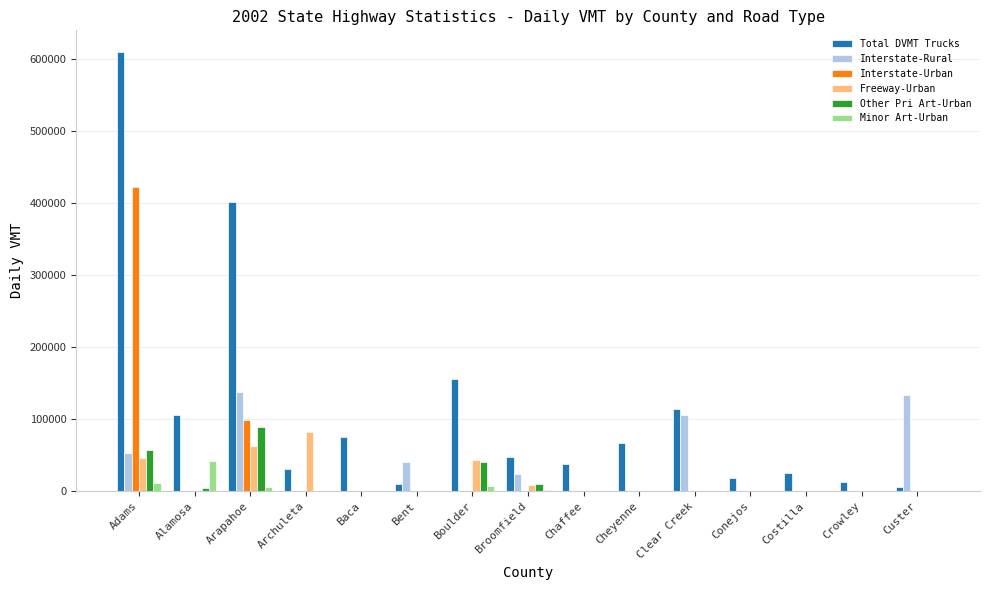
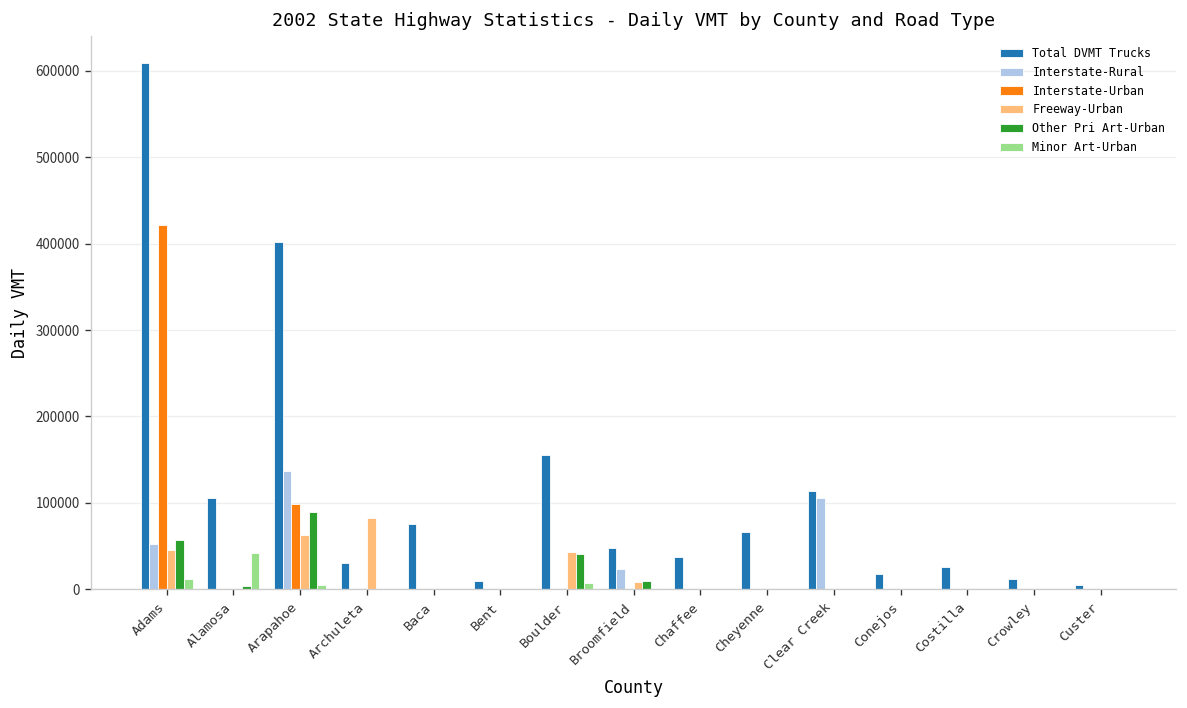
Interstate-Rural, Bent: 40000 -> 0
Interstate-Rural, Custer: 130000 -> 0
